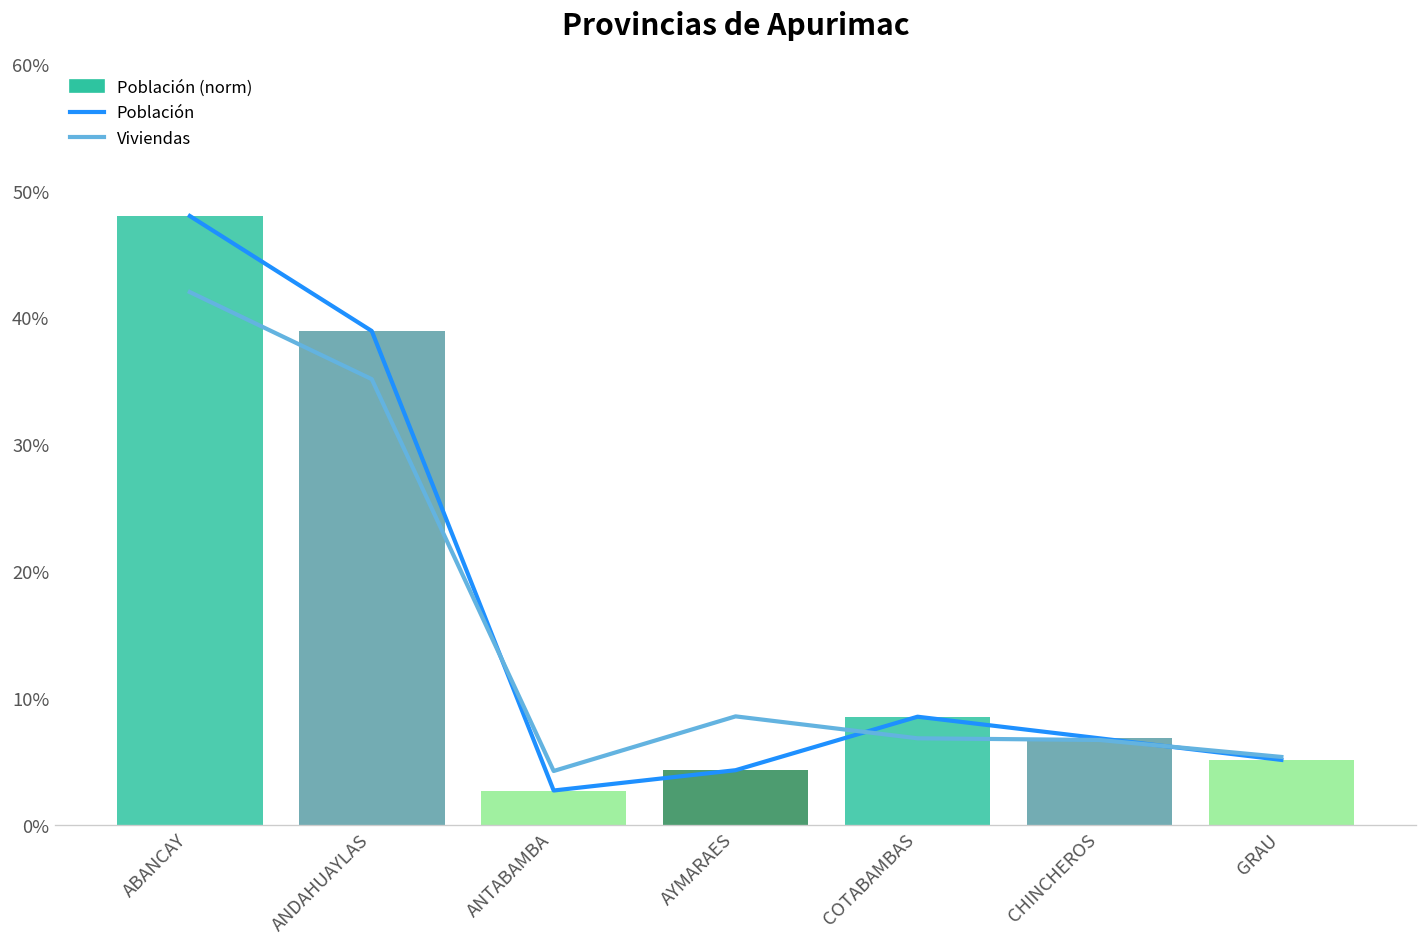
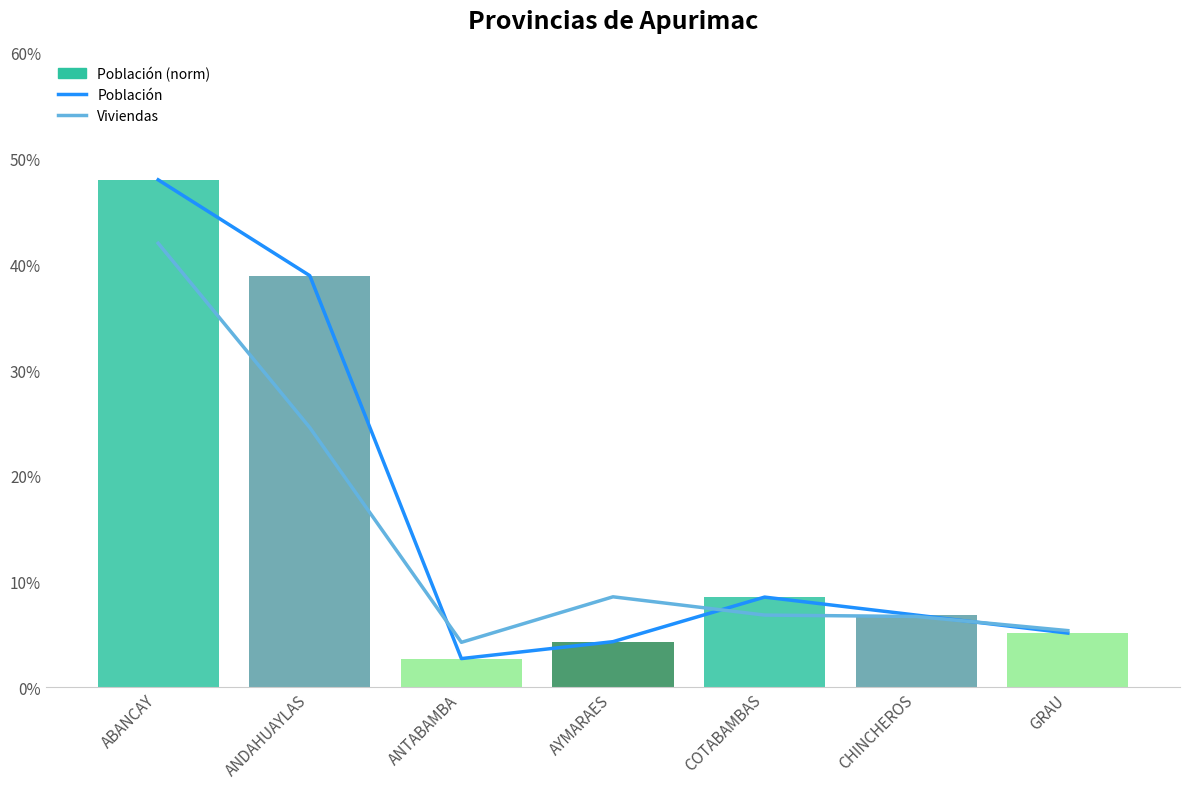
Viviendas, ANDAHUAYLAS: 35.1% -> 24.6%
